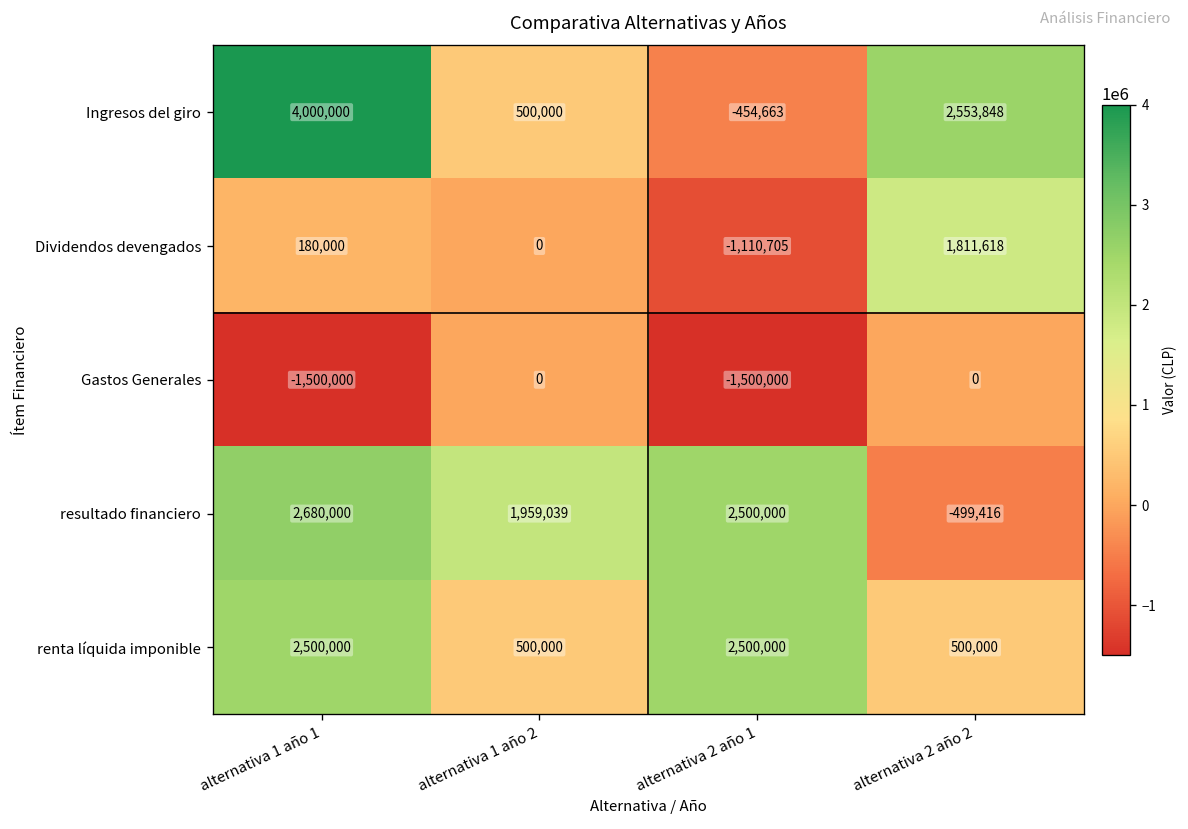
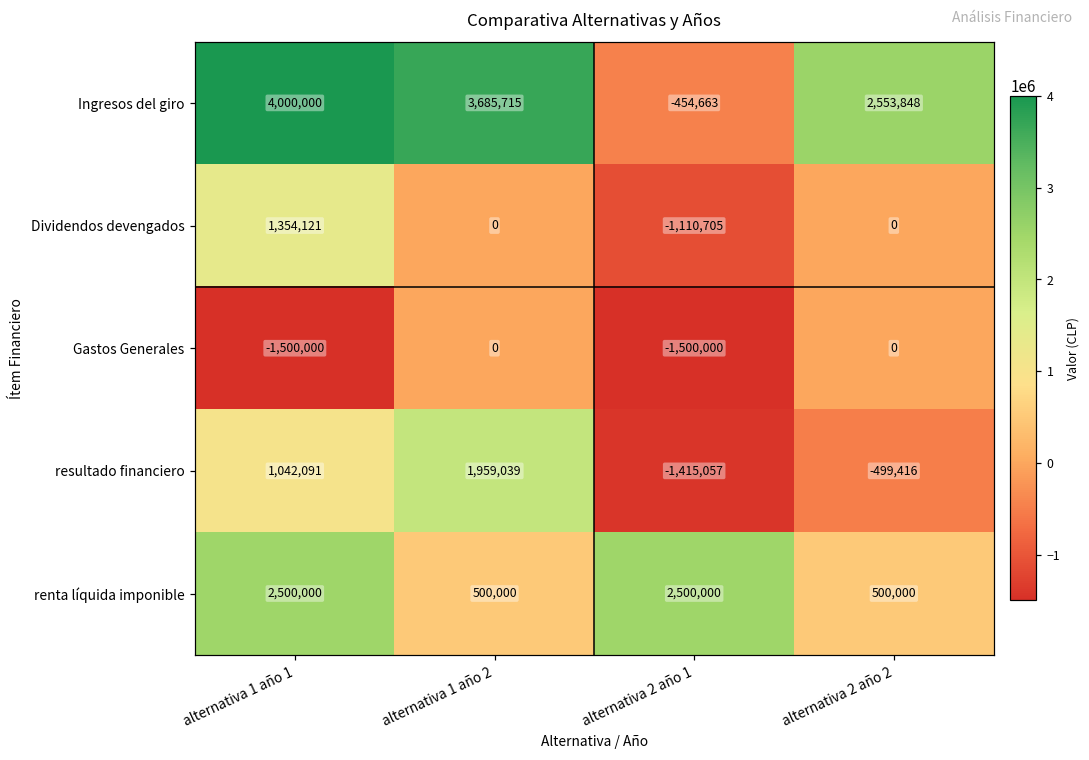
Ingresos del giro, alternativa 1 año 2: 500,000 -> 3,685,715
Dividendos devengados, alternativa 1 año 1: 180,000 -> 1,354,121
Dividendos devengados, alternativa 2 año 2: 1,811,618 -> 0
resultado financiero, alternativa 1 año 1: 2,680,000 -> 1,042,091
resultado financiero, alternativa 2 año 1: 2,500,000 -> -1,415,057
